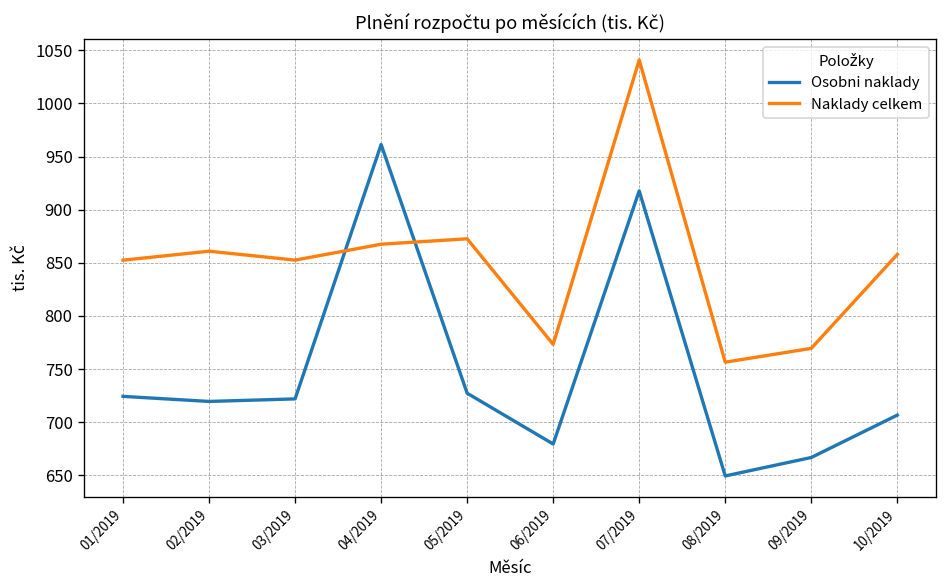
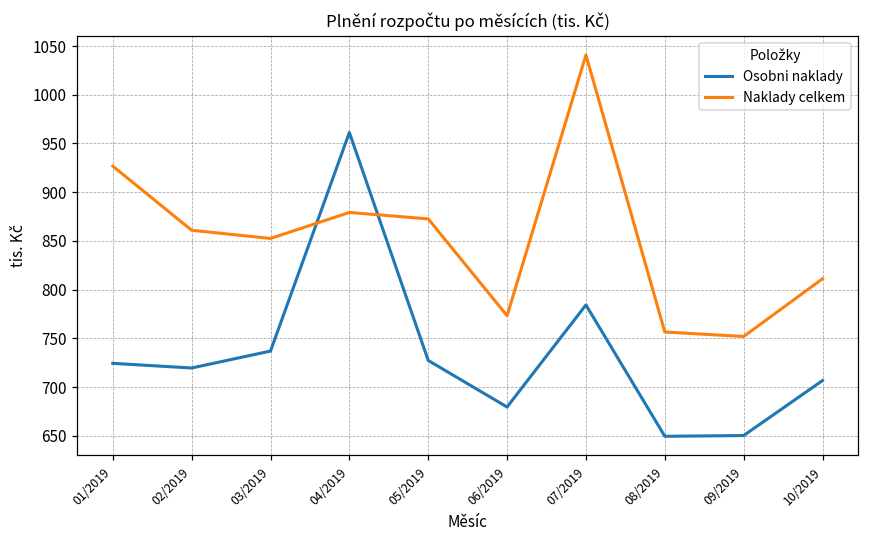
Naklady celkem, 01/2019: 850 -> 930
Osobni naklady, 03/2019: 720 -> 740
Naklady celkem, 04/2019: 870 -> 880
Osobni naklady, 07/2019: 920 -> 780
Osobni naklady, 09/2019: 670 -> 650
Naklady celkem, 09/2019: 770 -> 750
Naklady celkem, 10/2019: 860 -> 810
